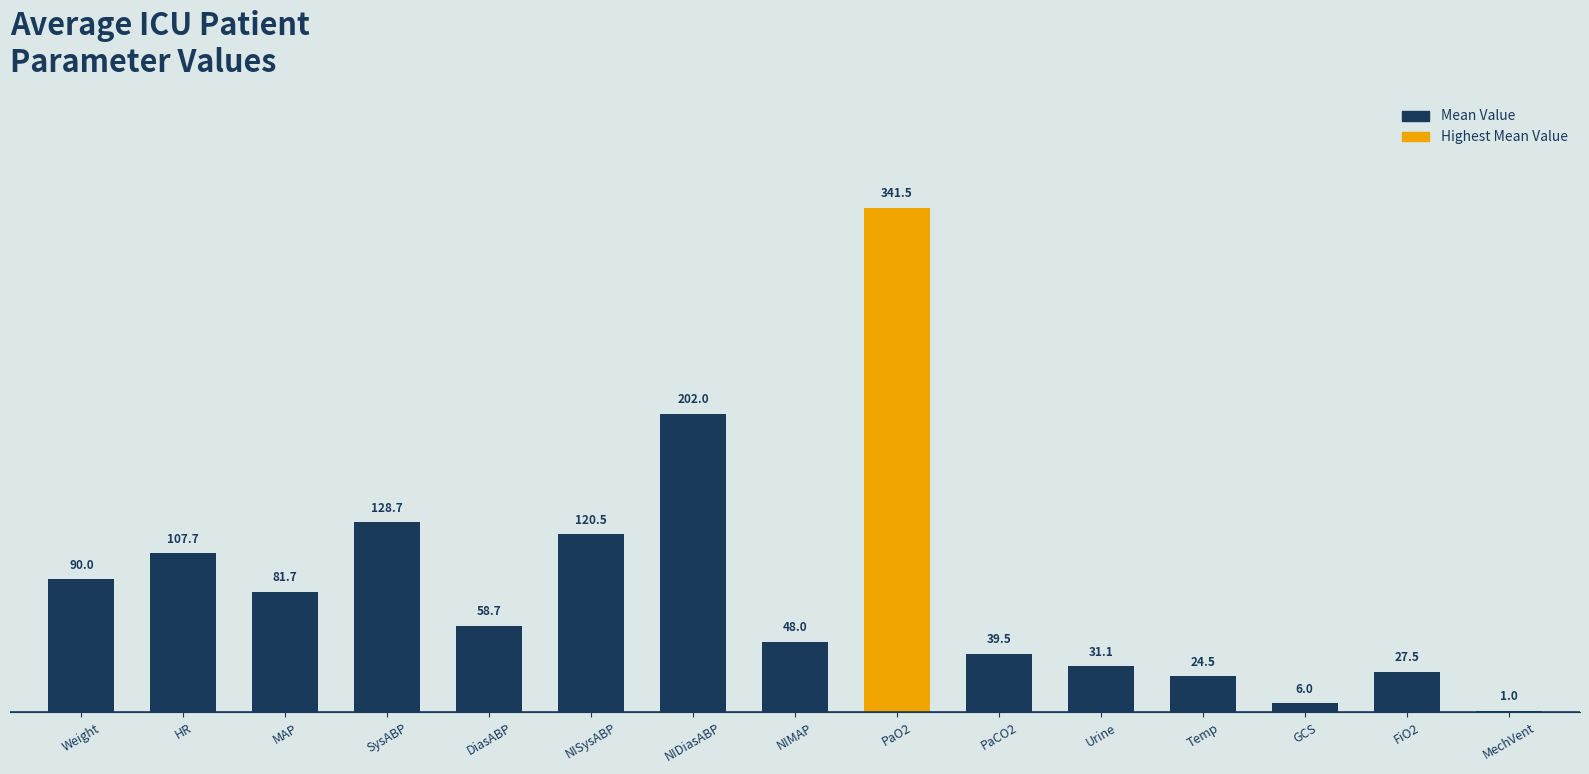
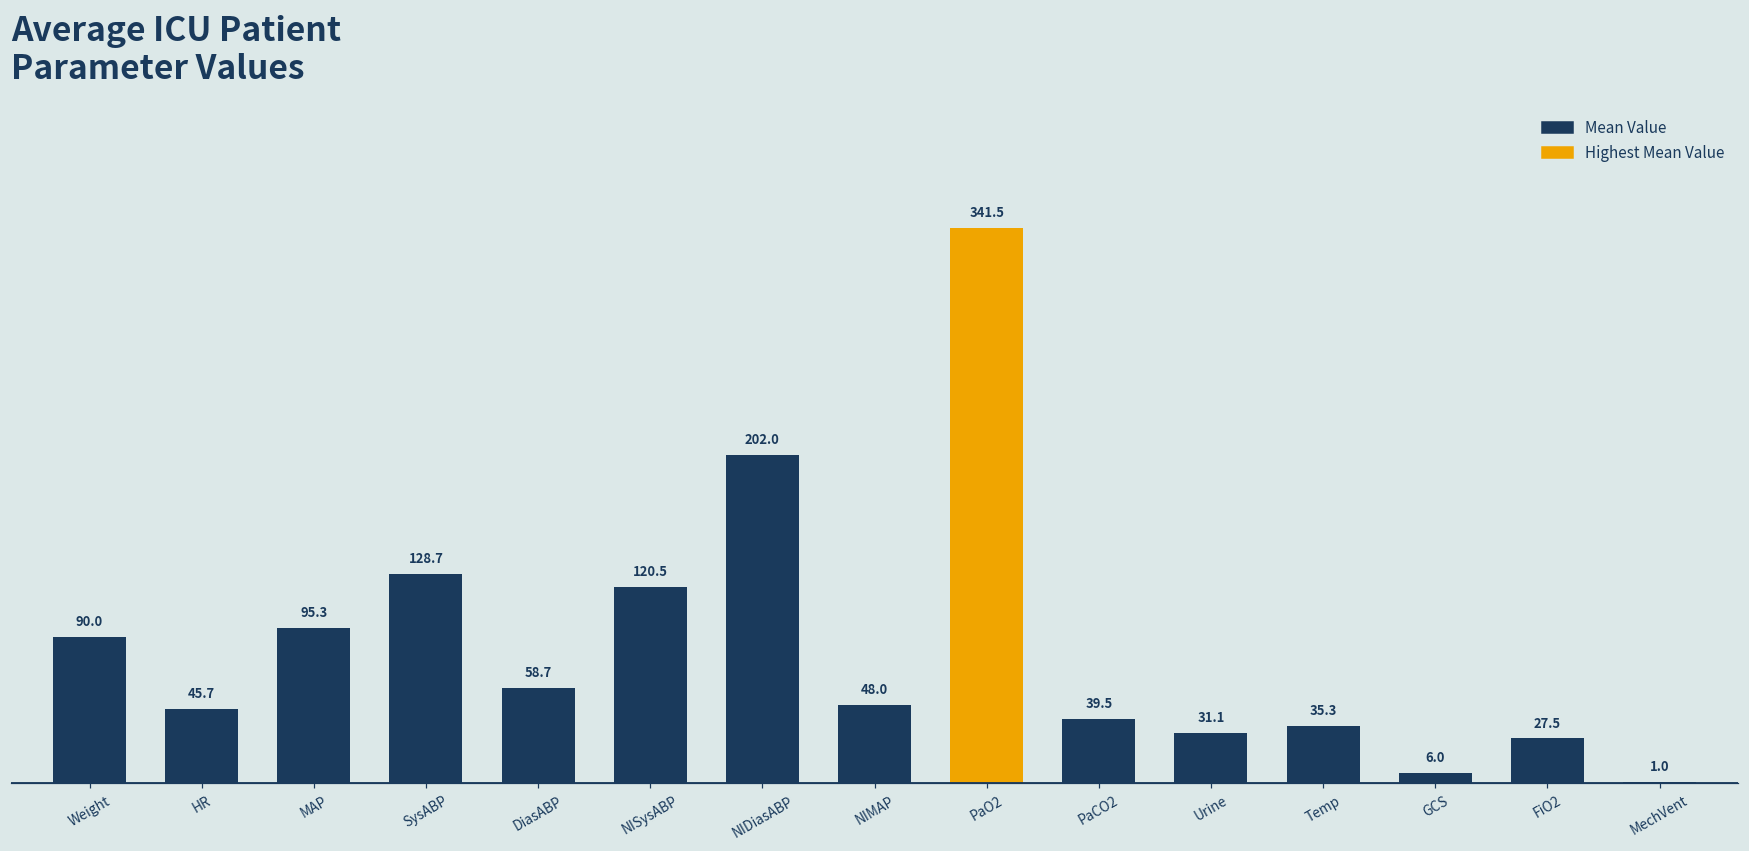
HR: 107.7 -> 45.7
MAP: 81.7 -> 95.3
Temp: 24.5 -> 35.3
